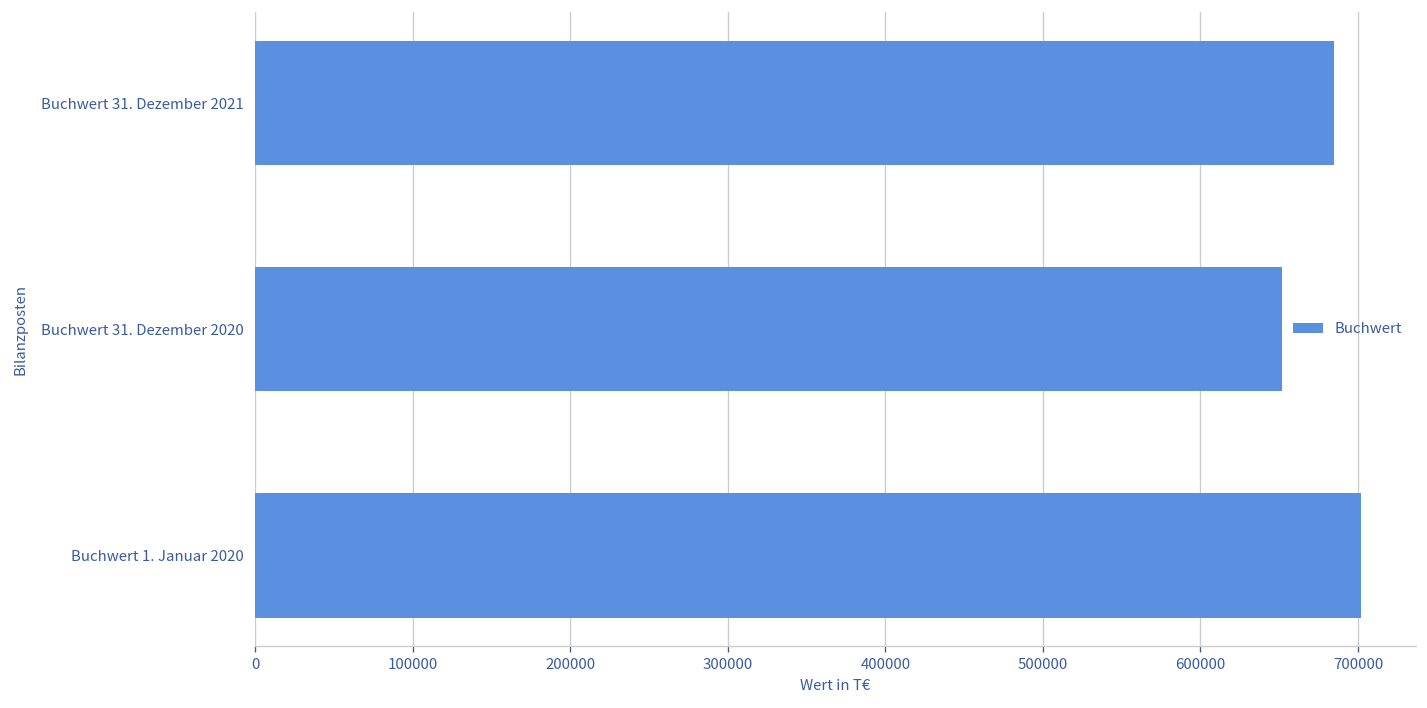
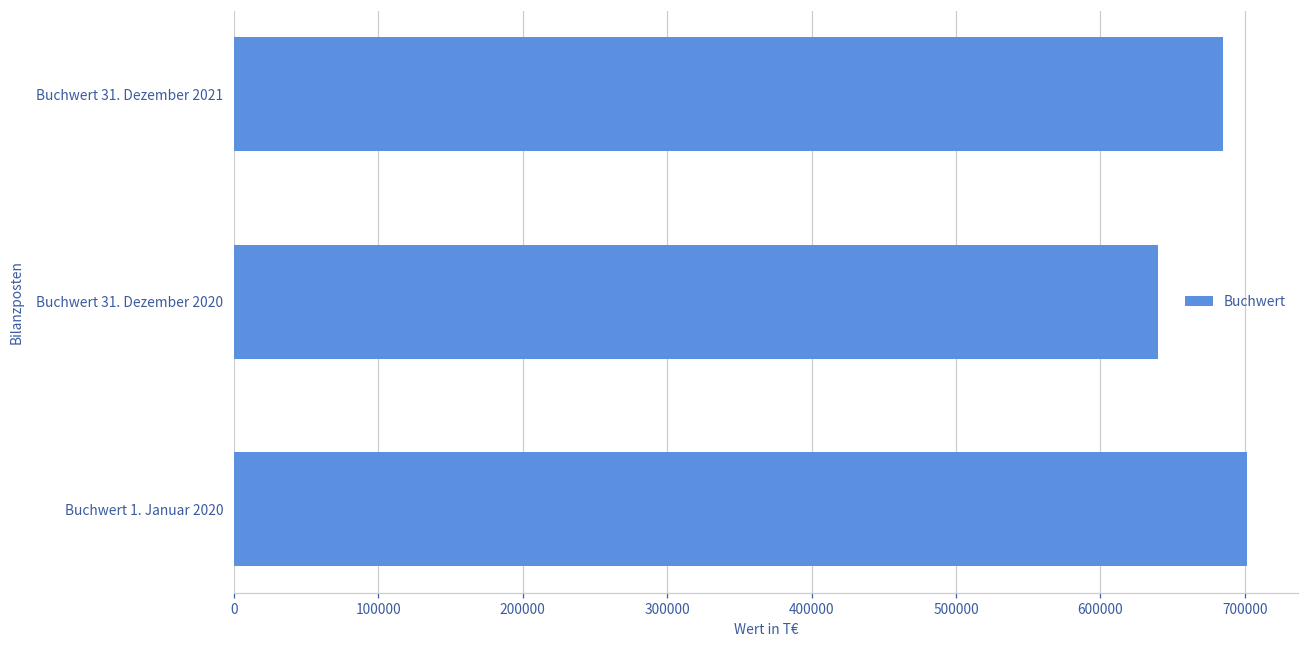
Buchwert 31. Dezember 2020: 652000 -> 640000
